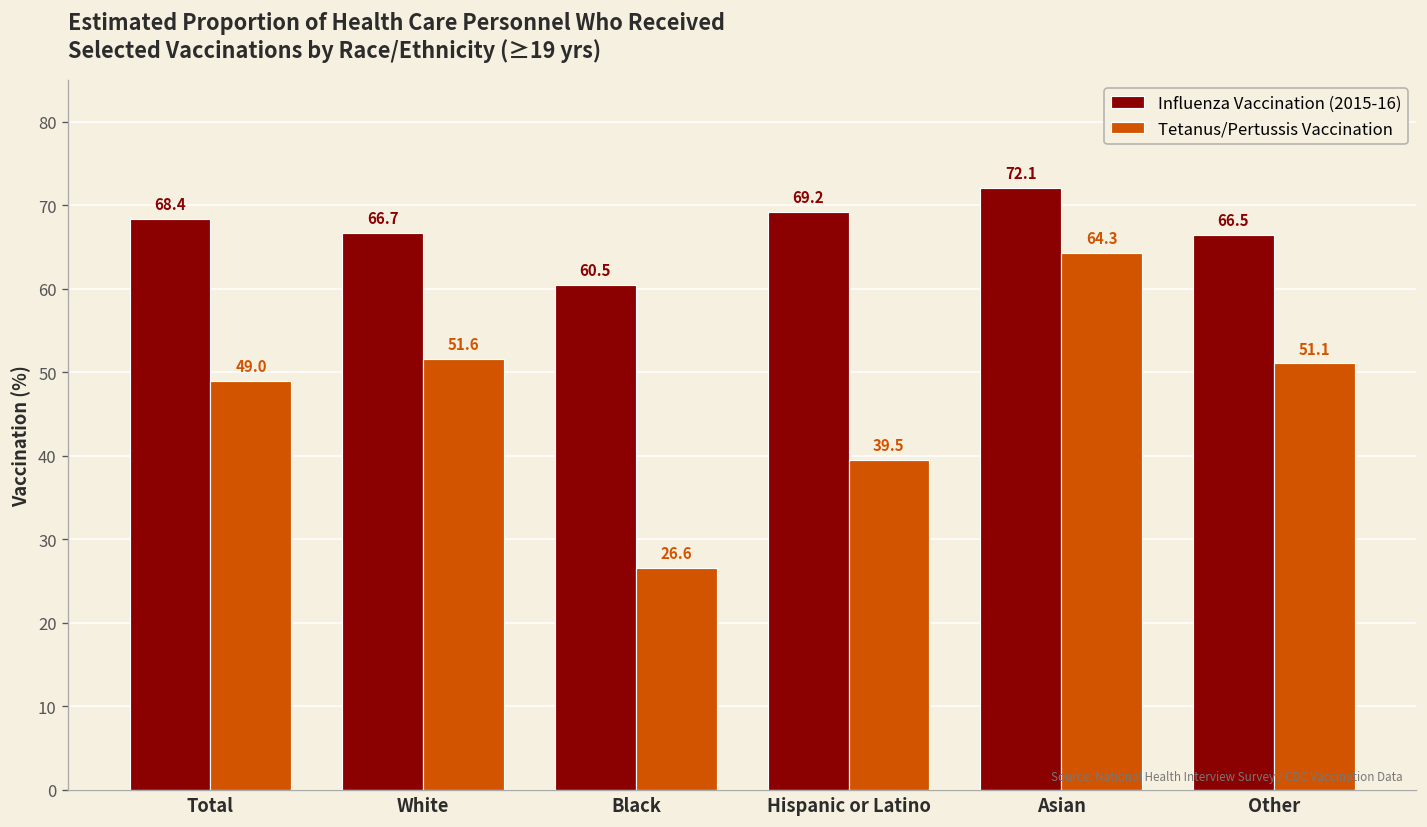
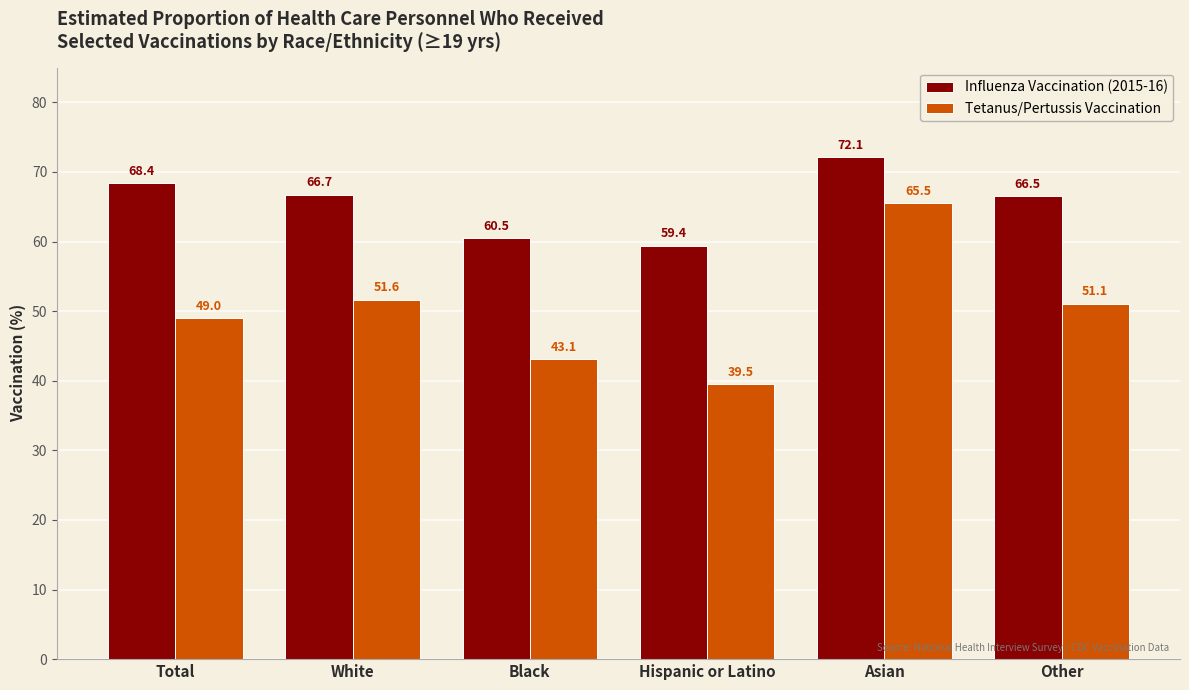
Tetanus/Pertussis Vaccination, Black: 26.6 -> 43.1
Influenza Vaccination (2015-16), Hispanic or Latino: 69.2 -> 59.4
Tetanus/Pertussis Vaccination, Asian: 64.3 -> 65.5
